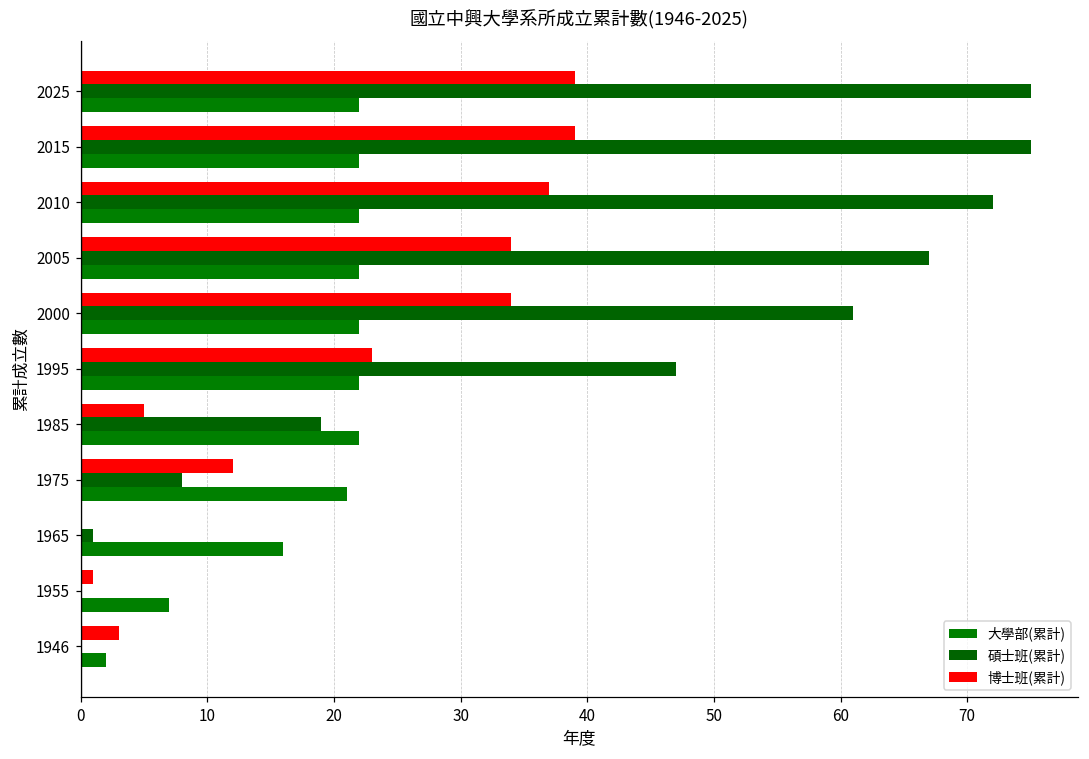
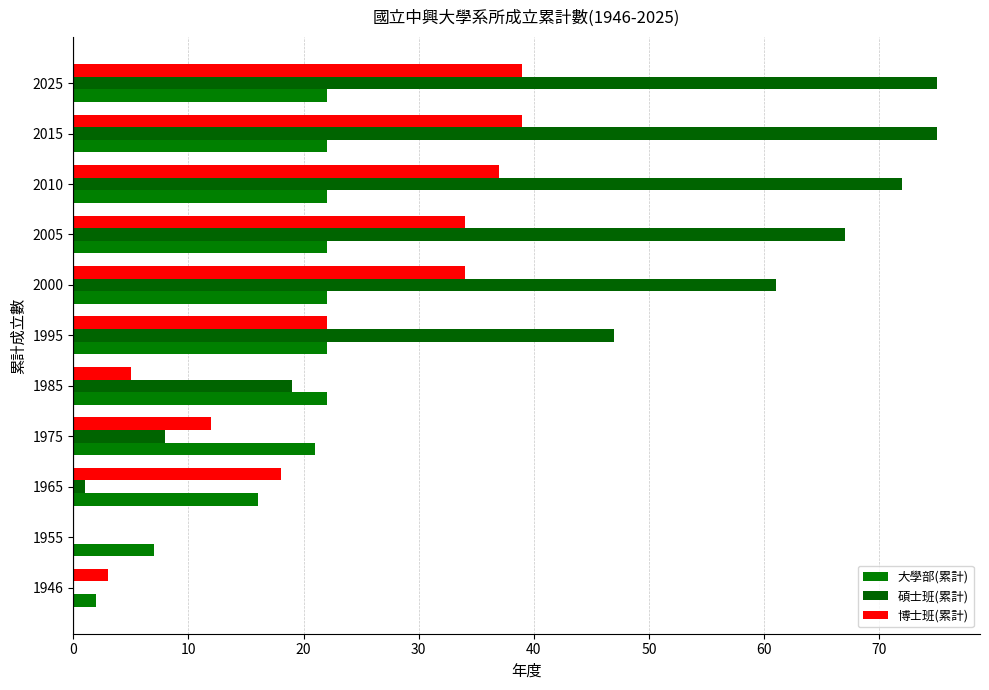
博士班(累計), 1995: 23 -> 22
博士班(累計), 1965: 0 -> 18
博士班(累計), 1955: 1 -> 0
